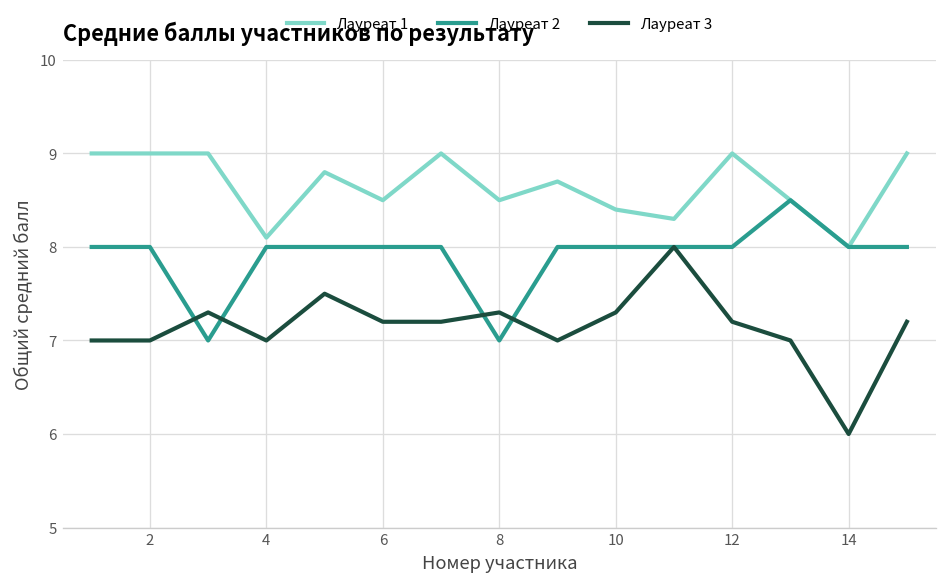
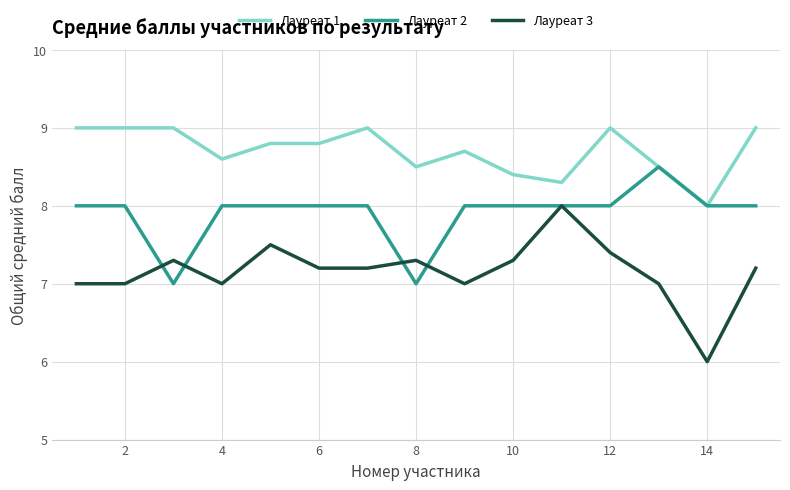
Лауреат 1, 4: 8.1 -> 8.6
Лауреат 1, 6: 8.5 -> 8.8
Лауреат 3, 12: 7.2 -> 7.4
